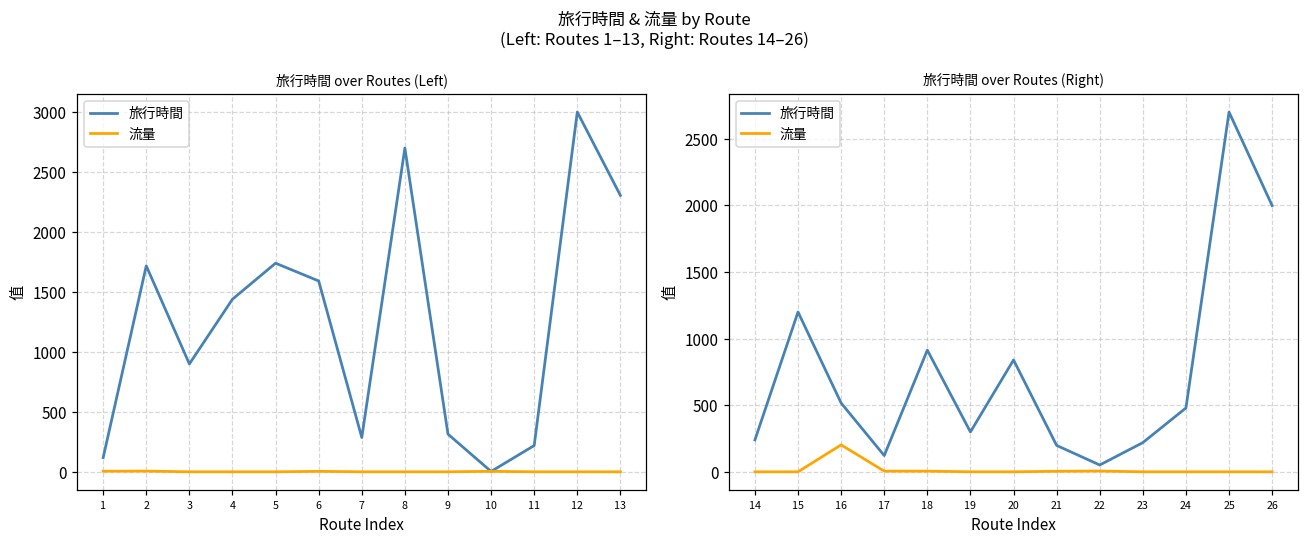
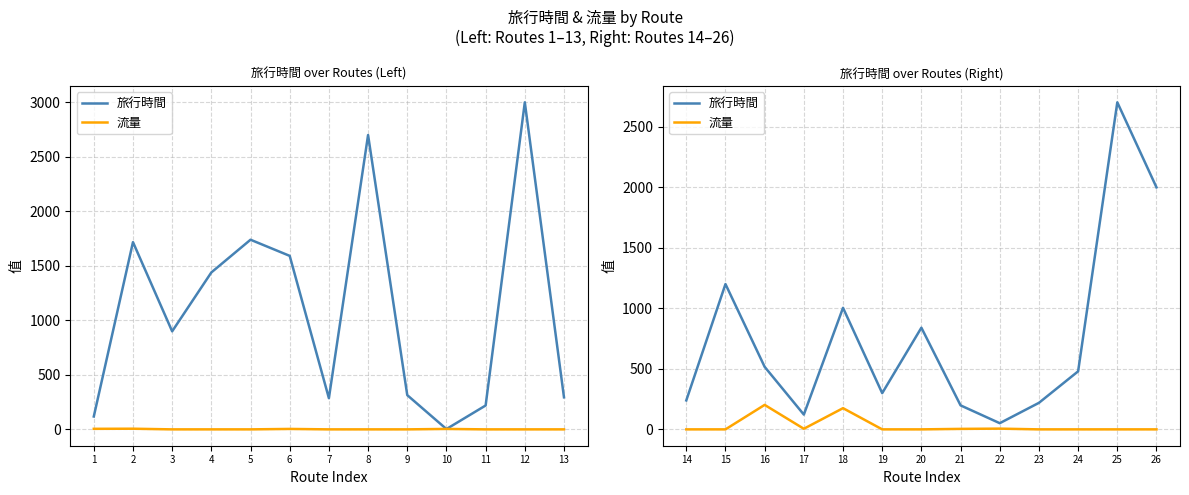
旅行時間 over Routes (Left), 旅行時間, 13: 2310 -> 300
旅行時間 over Routes (Right), 旅行時間, 18: 910 -> 1000
旅行時間 over Routes (Right), 流量, 18: 10 -> 180
